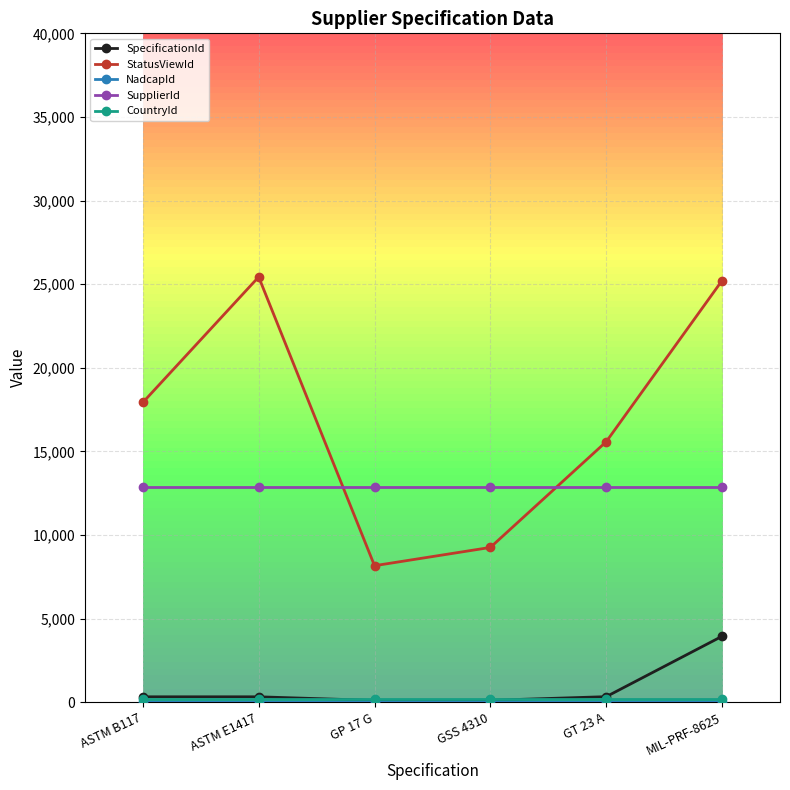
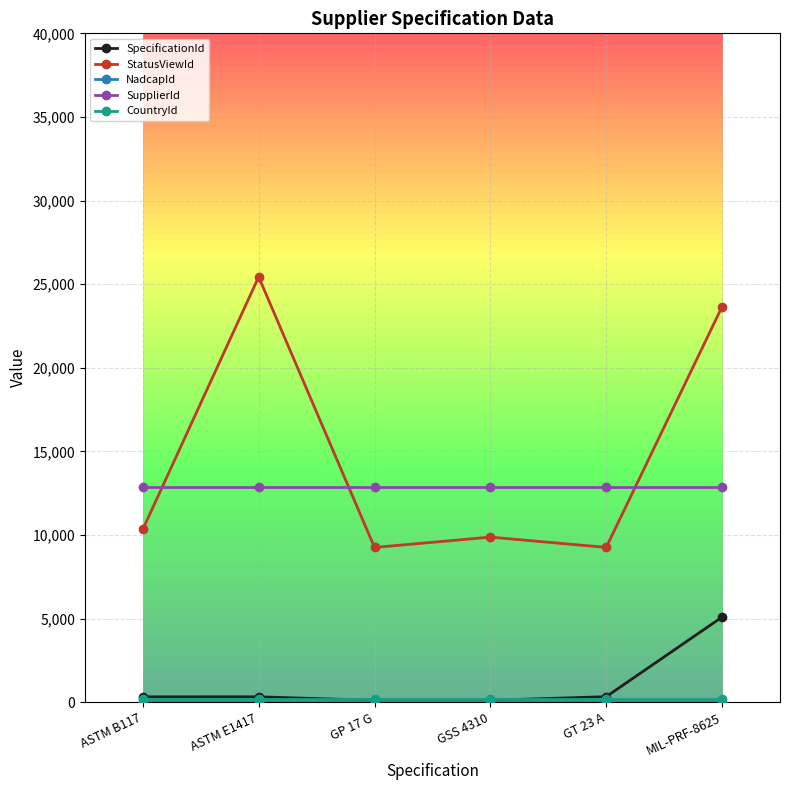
StatusViewId, ASTM B117: 17,900 -> 10,300
StatusViewId, GP 17 G: 8,200 -> 9,300
StatusViewId, GSS 4310: 9,300 -> 9,900
StatusViewId, GT 23 A: 15,600 -> 9,300
SpecificationId, MIL-PRF-8625: 3,900 -> 5,100
StatusViewId, MIL-PRF-8625: 25,200 -> 23,700
